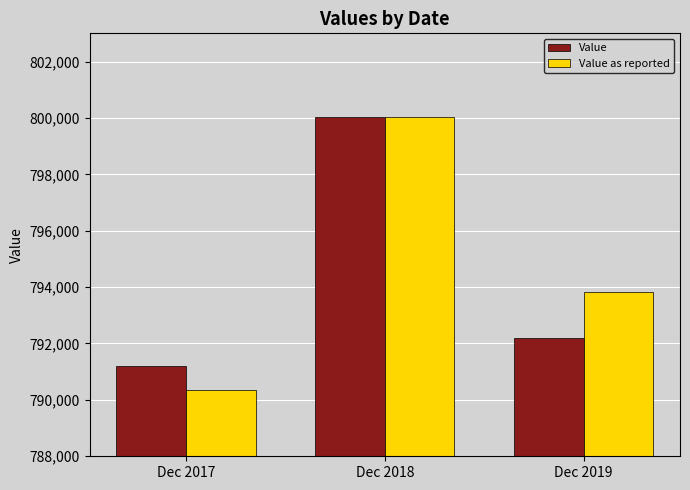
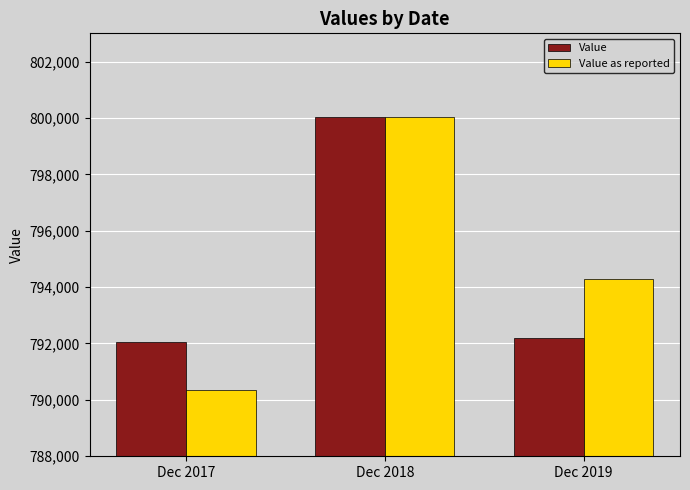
Value, Dec 2017: 791,200 -> 792,100
Value as reported, Dec 2019: 793,800 -> 794,300
